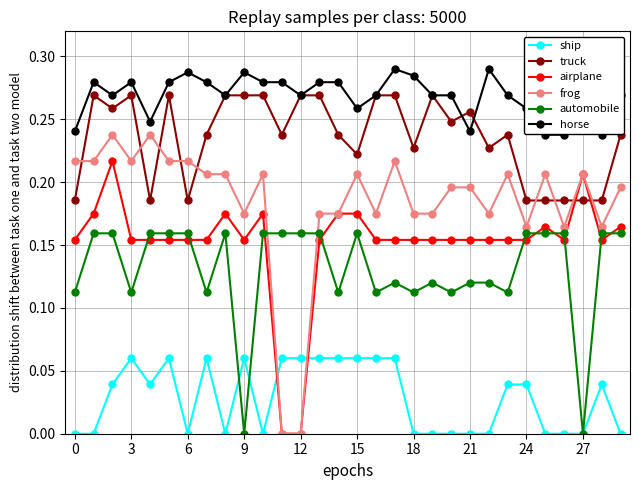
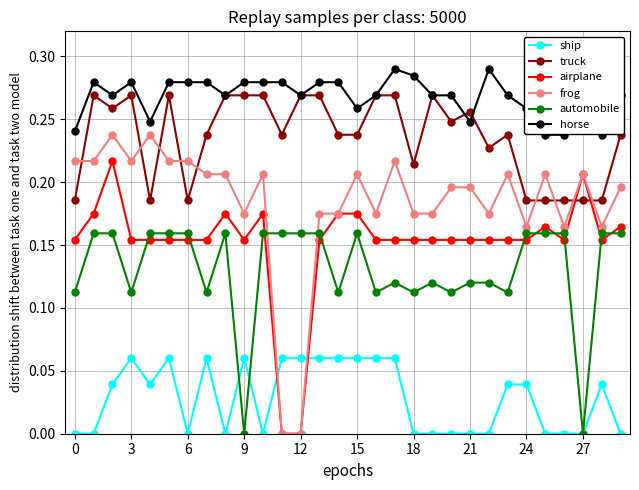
horse, 6: 0.287 -> 0.280
horse, 9: 0.287 -> 0.280
truck, 15: 0.222 -> 0.238
truck, 18: 0.227 -> 0.214
horse, 21: 0.240 -> 0.248
